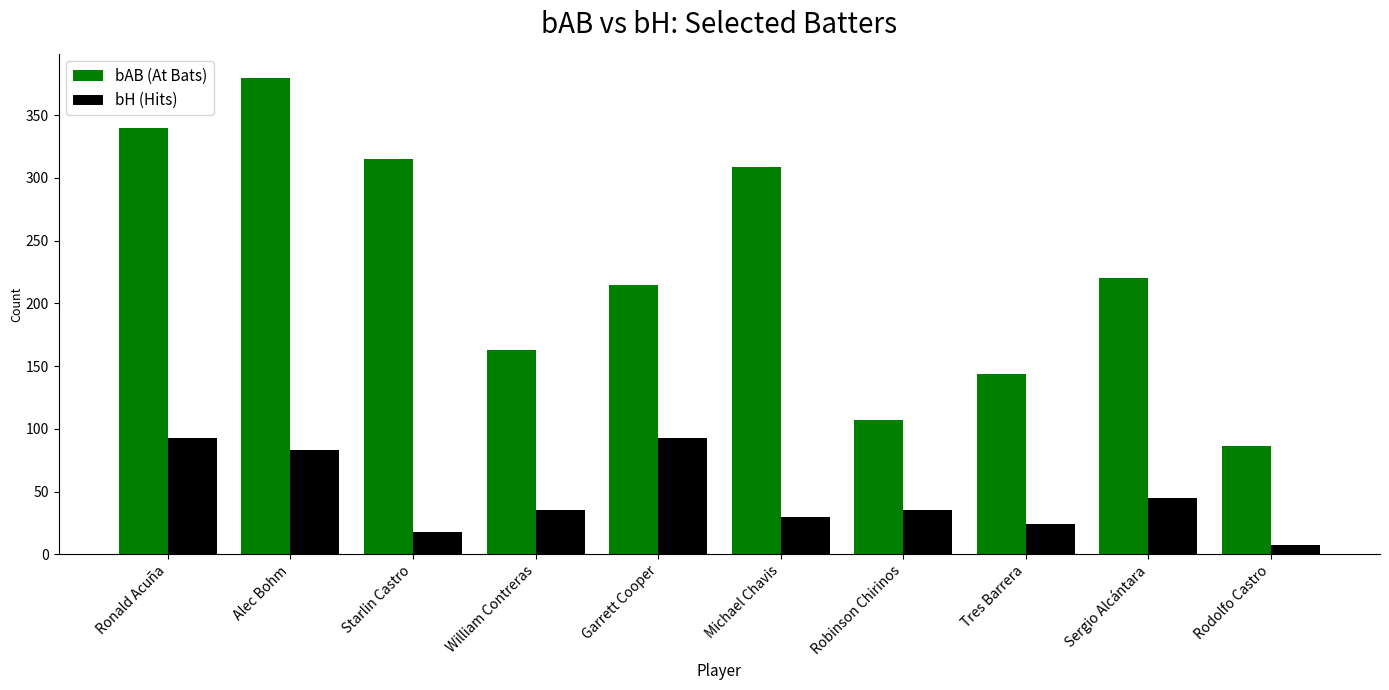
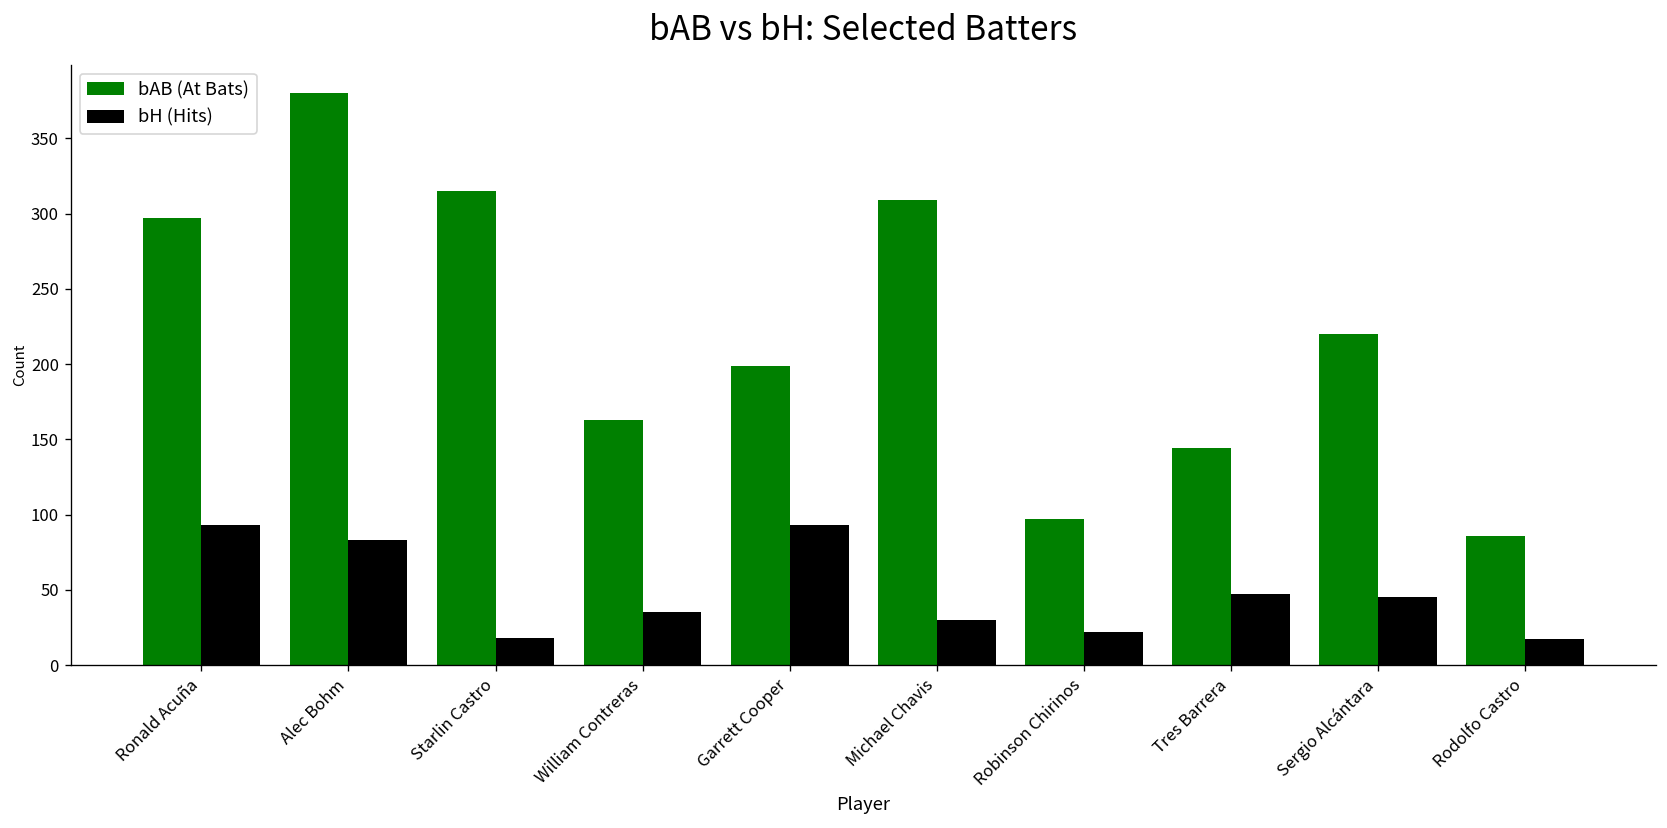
bAB (At Bats), Ronald Acuña: 340 -> 297
bAB (At Bats), Garrett Cooper: 215 -> 199
bAB (At Bats), Robinson Chirinos: 107 -> 97
bH (Hits), Robinson Chirinos: 35 -> 22
bH (Hits), Tres Barrera: 24 -> 47
bH (Hits), Rodolfo Castro: 7 -> 17
